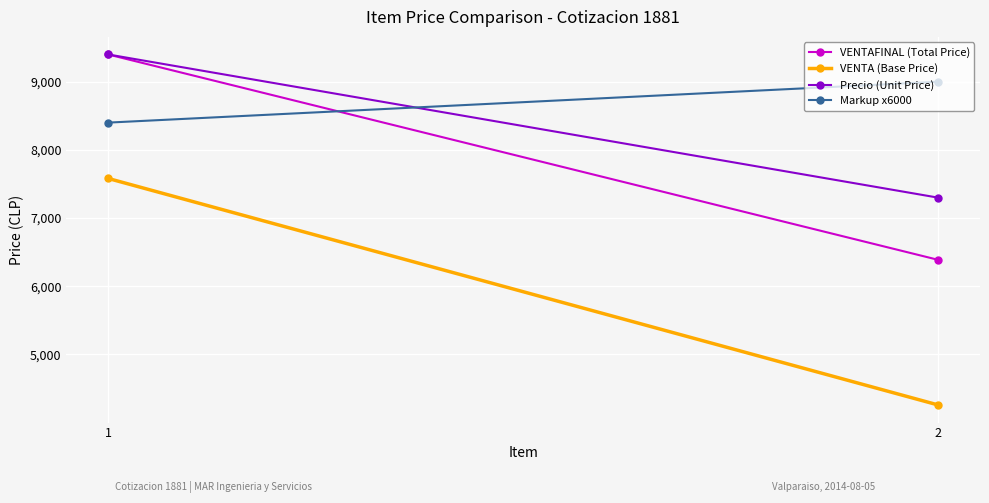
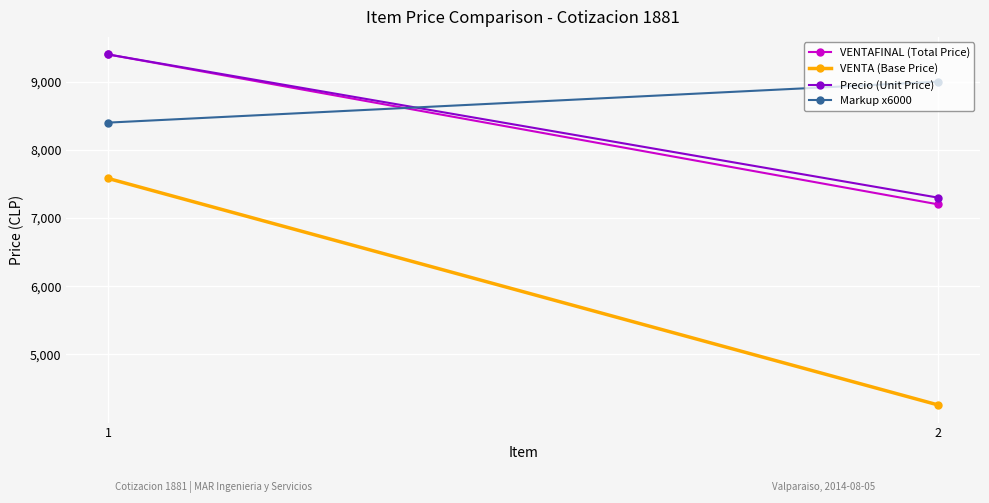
VENTAFINAL (Total Price), 2: 6,400 -> 7,200
